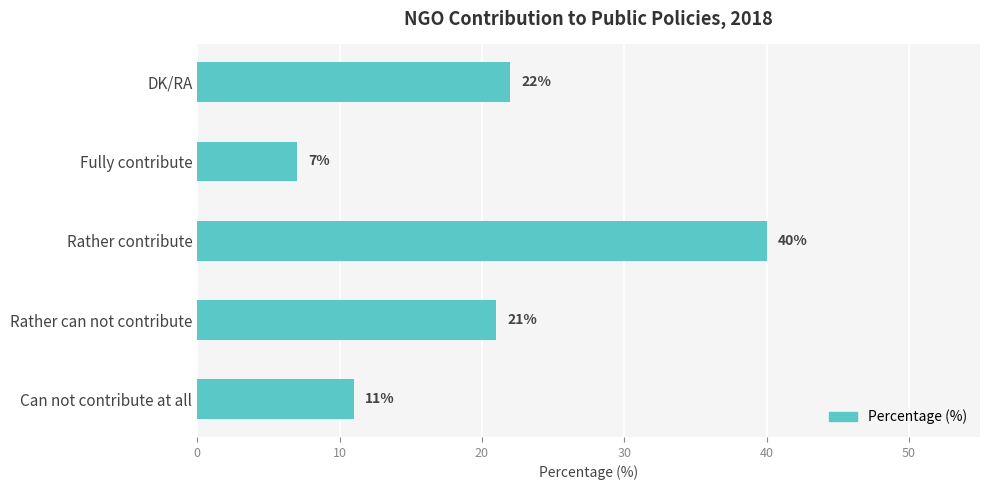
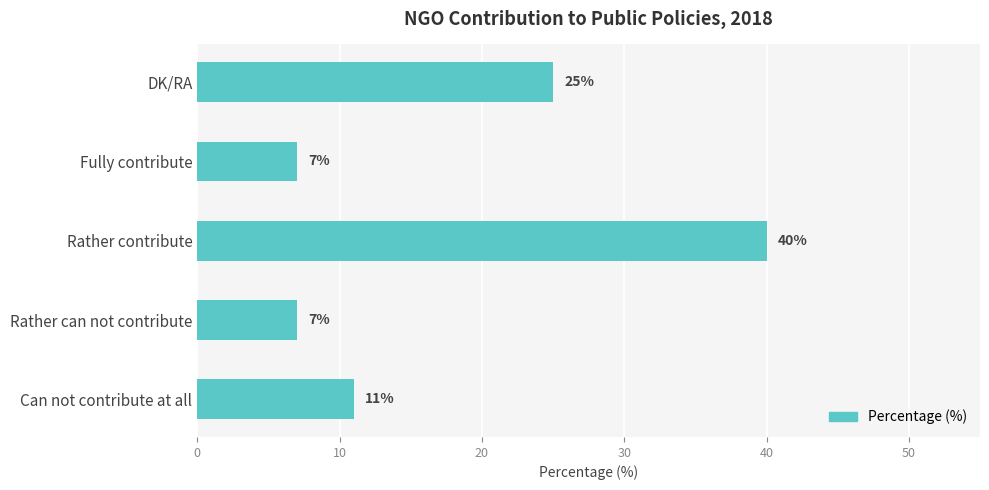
DK/RA: 22% -> 25%
Rather can not contribute: 21% -> 7%
